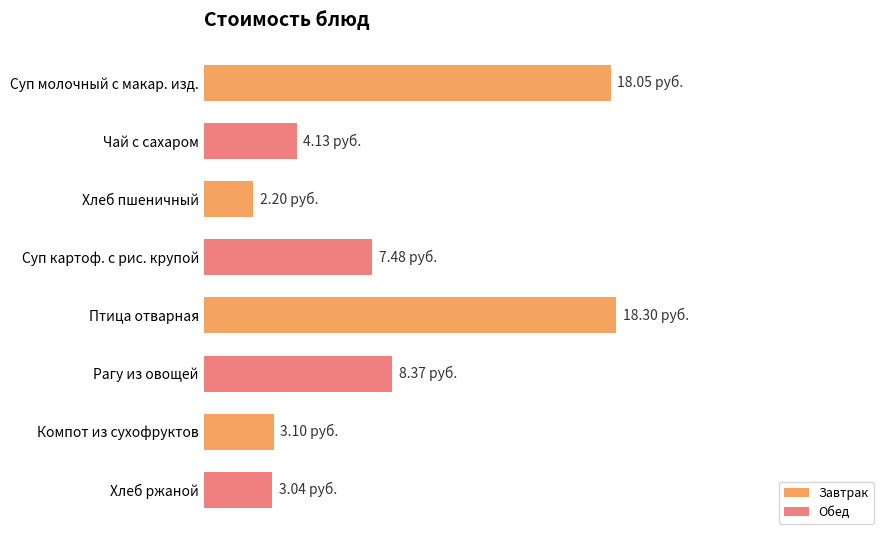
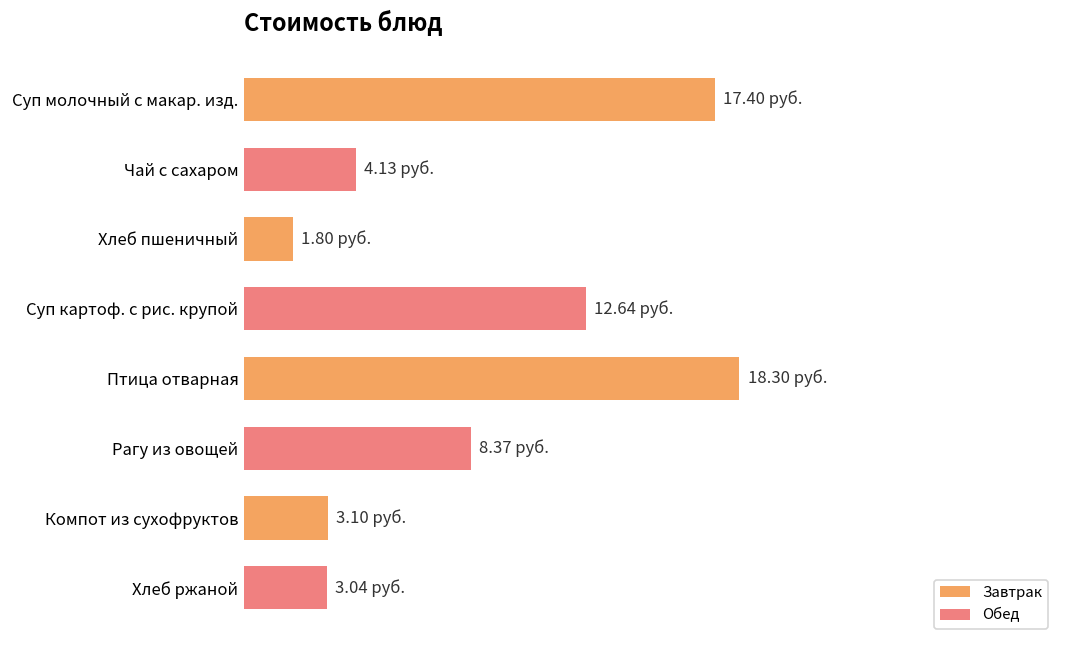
Суп молочный с макар. изд.: 18.05 -> 17.40
Хлеб пшеничный: 2.20 -> 1.80
Суп картоф. с рис. крупой: 7.48 -> 12.64
